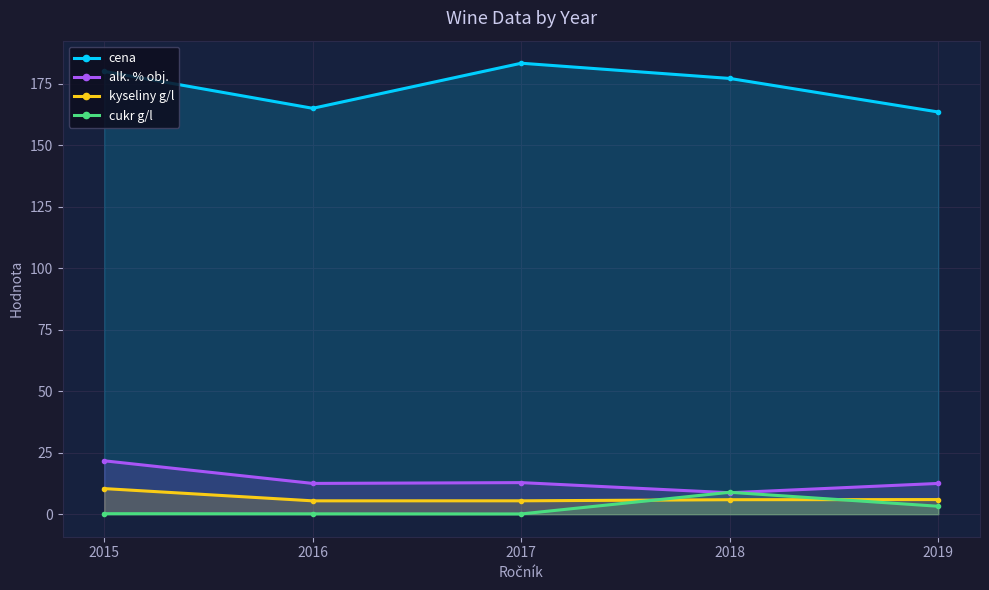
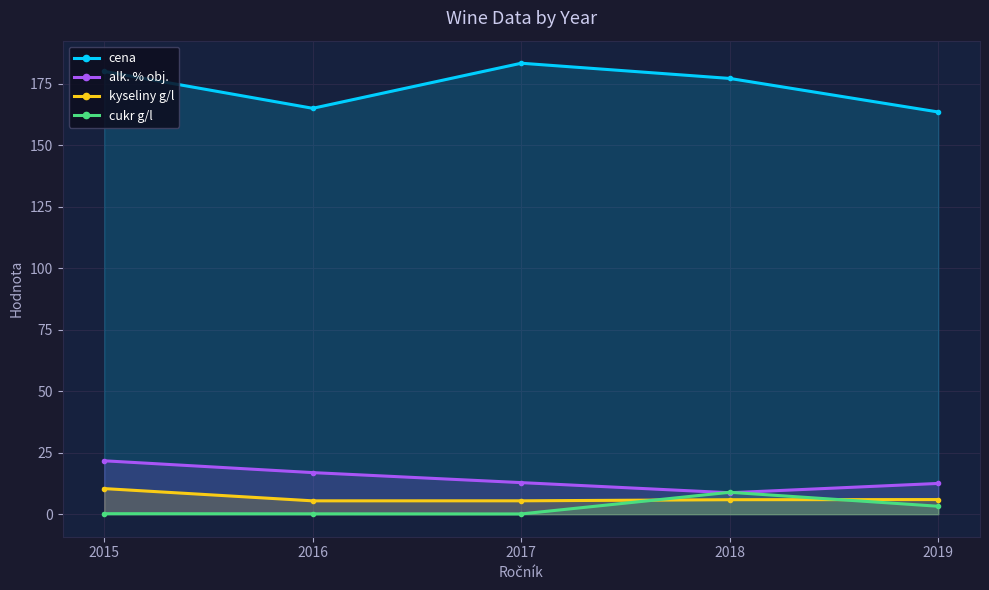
alk. % obj., 2016: 13 -> 17
